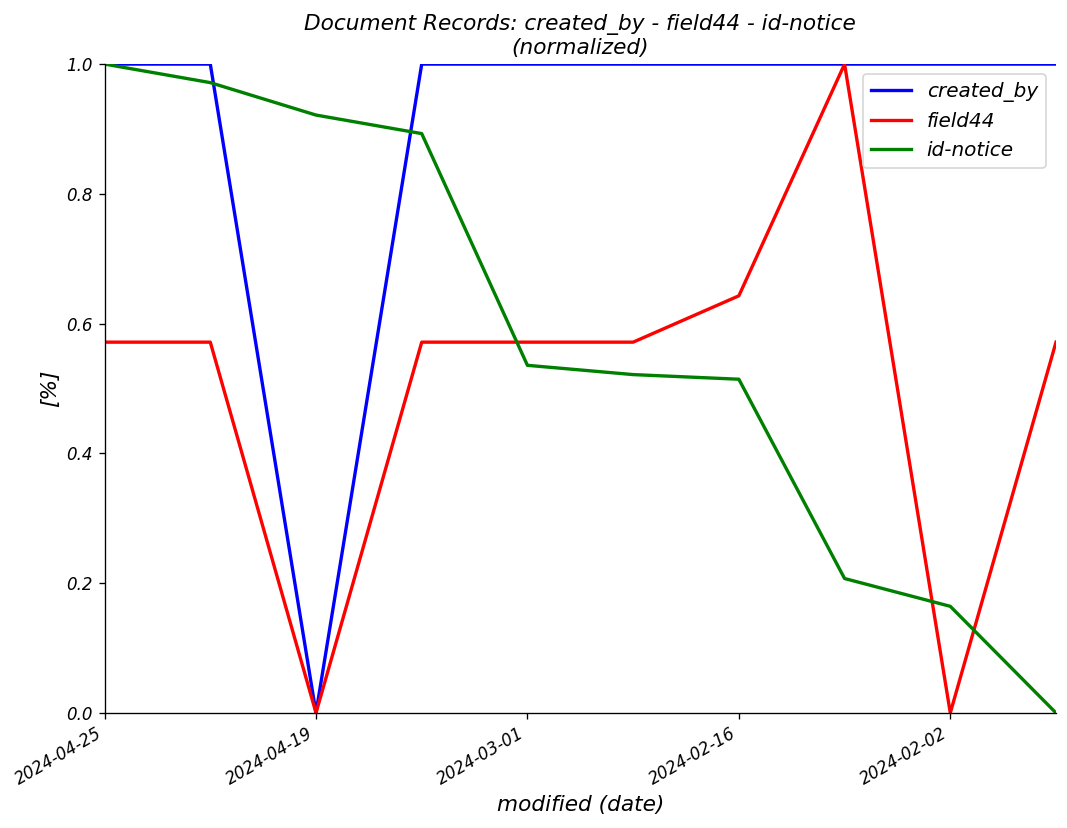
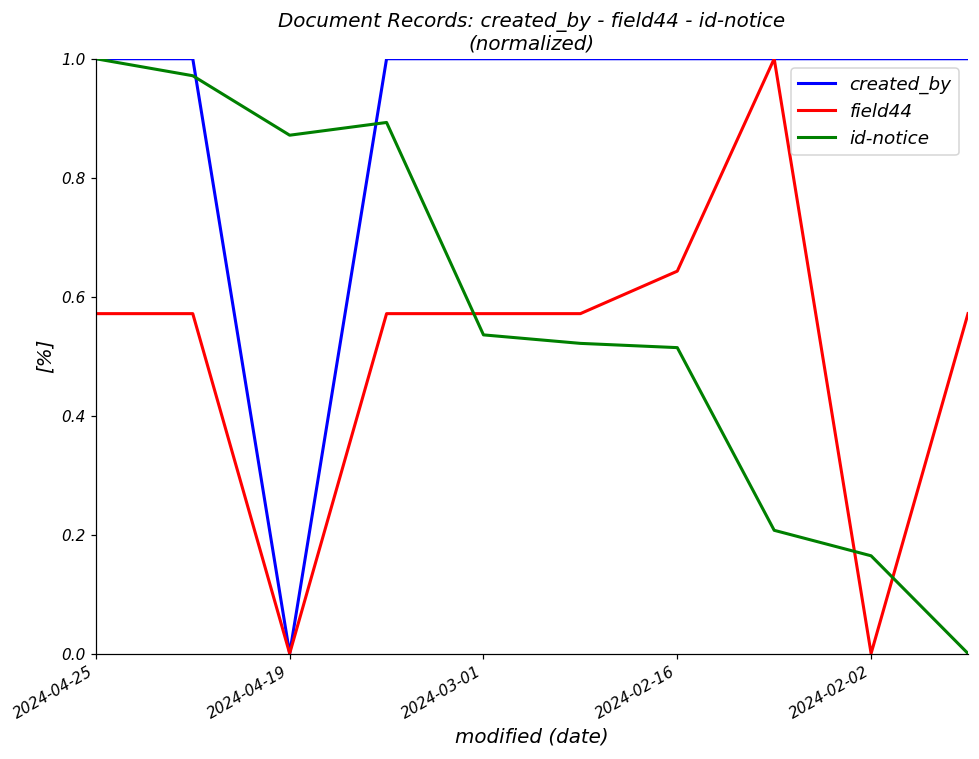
id-notice, 2024-04-19: 0.92 -> 0.87
